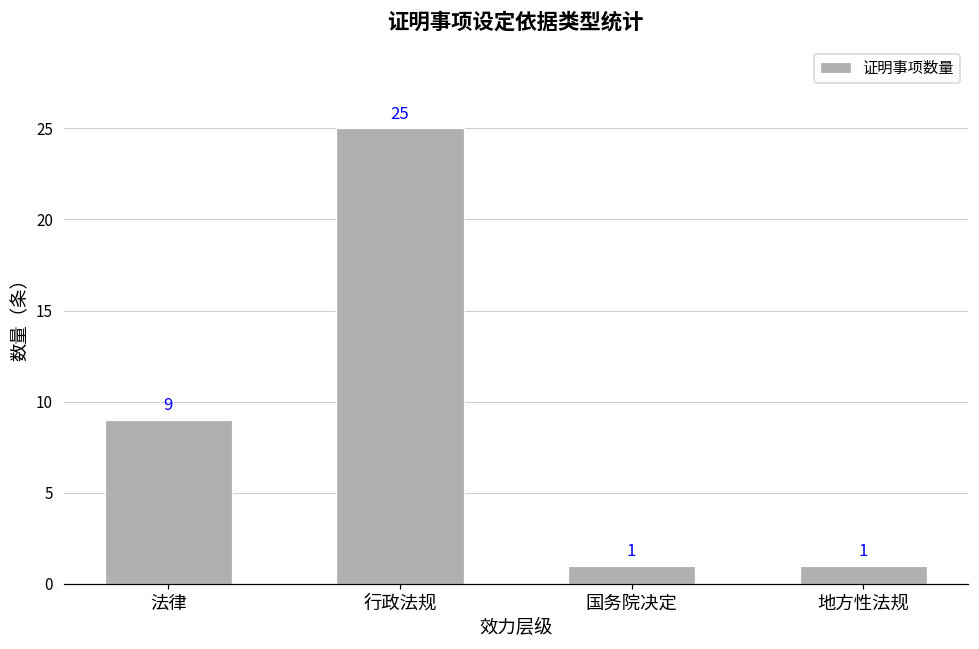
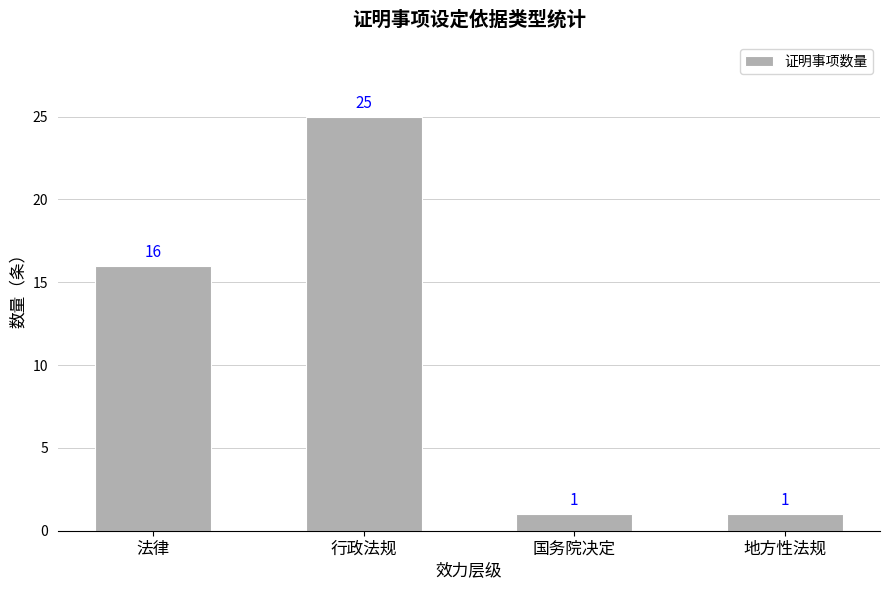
法律: 9 -> 16
